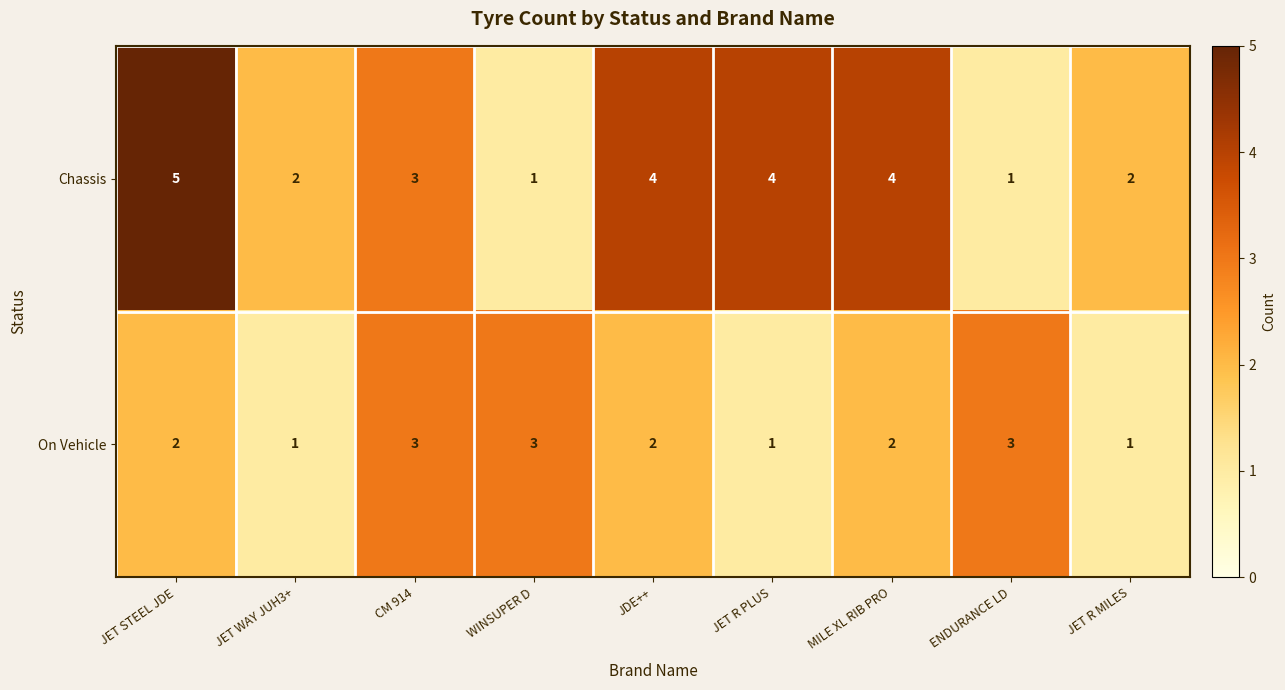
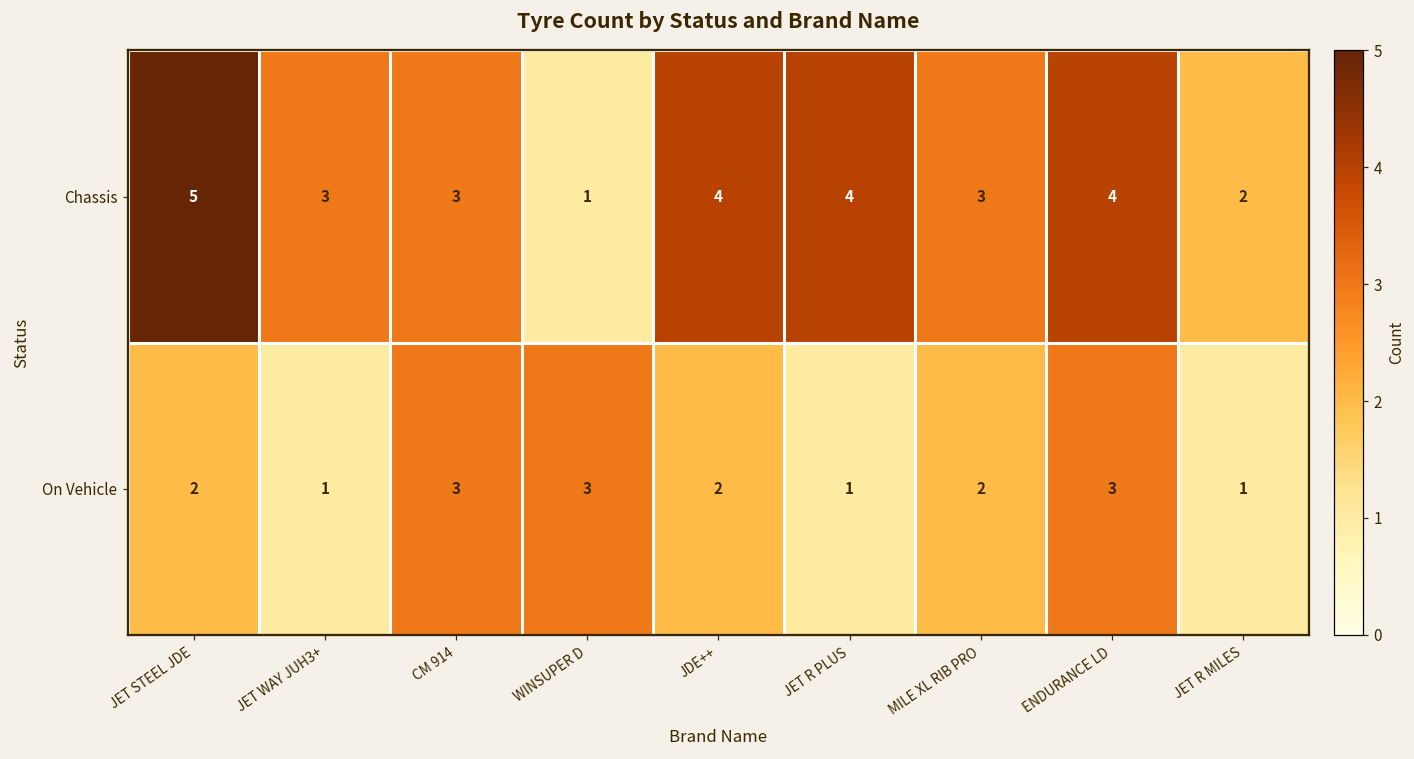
Chassis, JET WAY JUH3+: 2 -> 3
Chassis, MILE XL RIB PRO: 4 -> 3
Chassis, ENDURANCE LD: 1 -> 4
